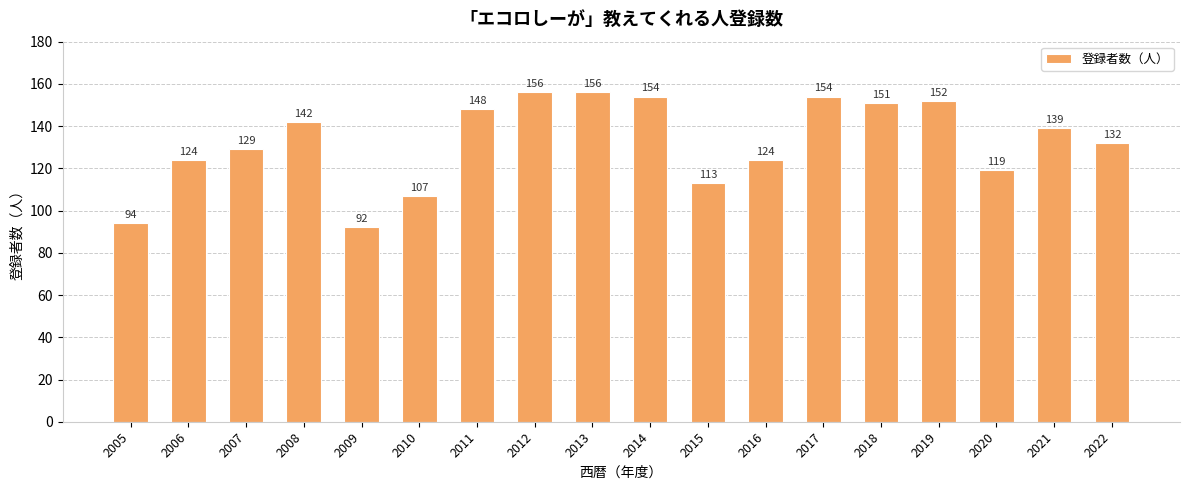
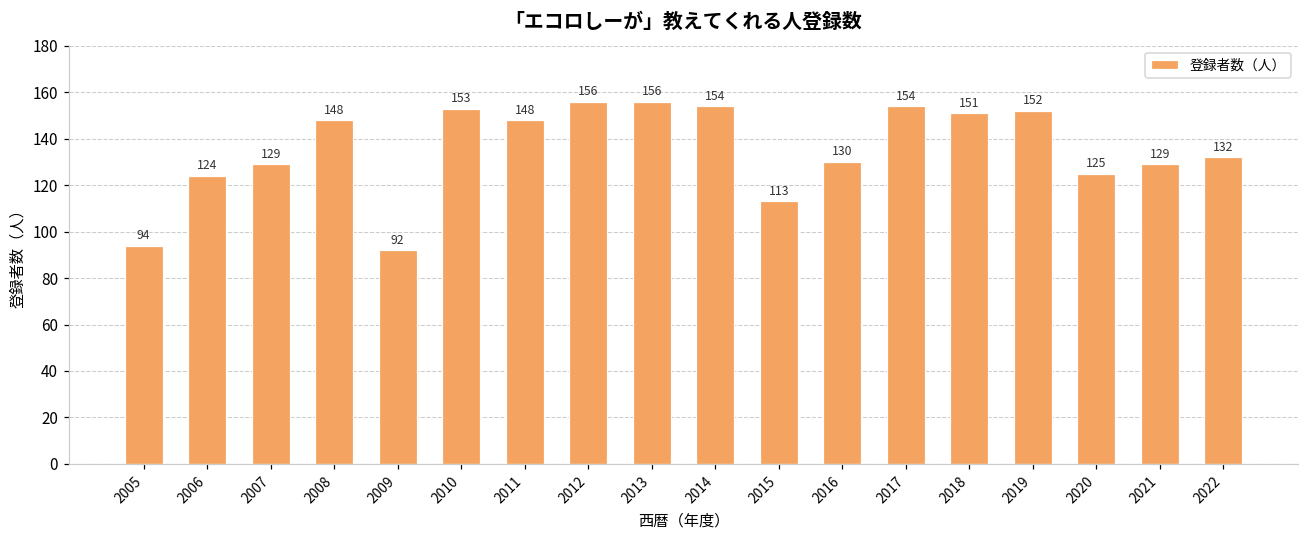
2008: 142 -> 148
2010: 107 -> 153
2016: 124 -> 130
2020: 119 -> 125
2021: 139 -> 129
